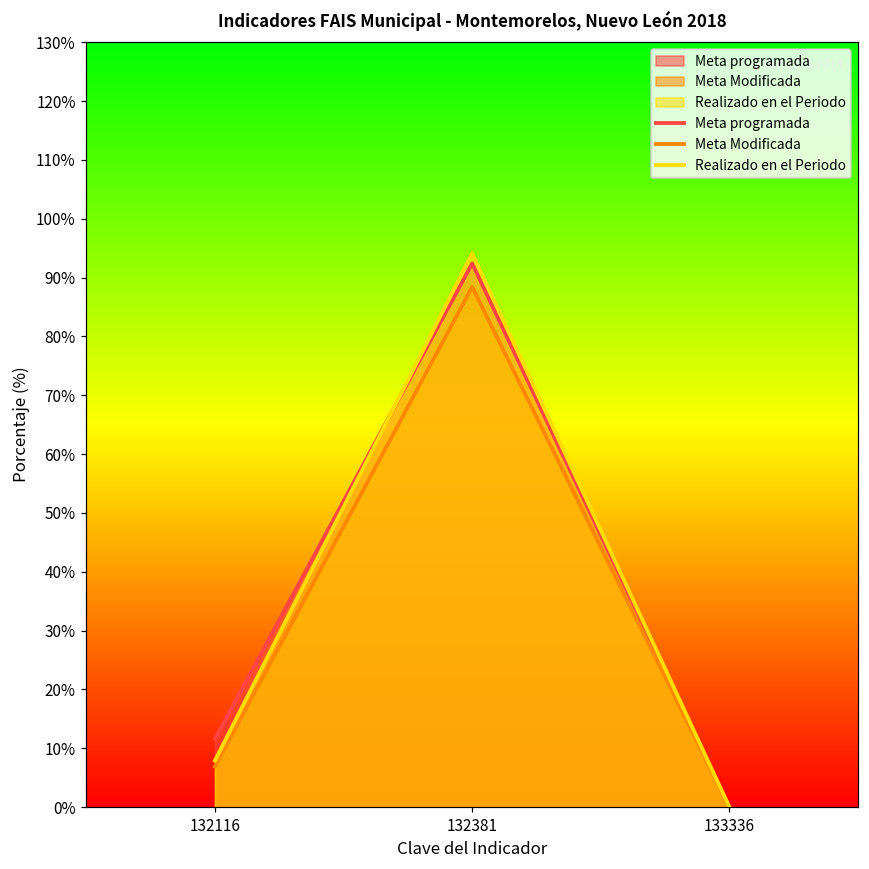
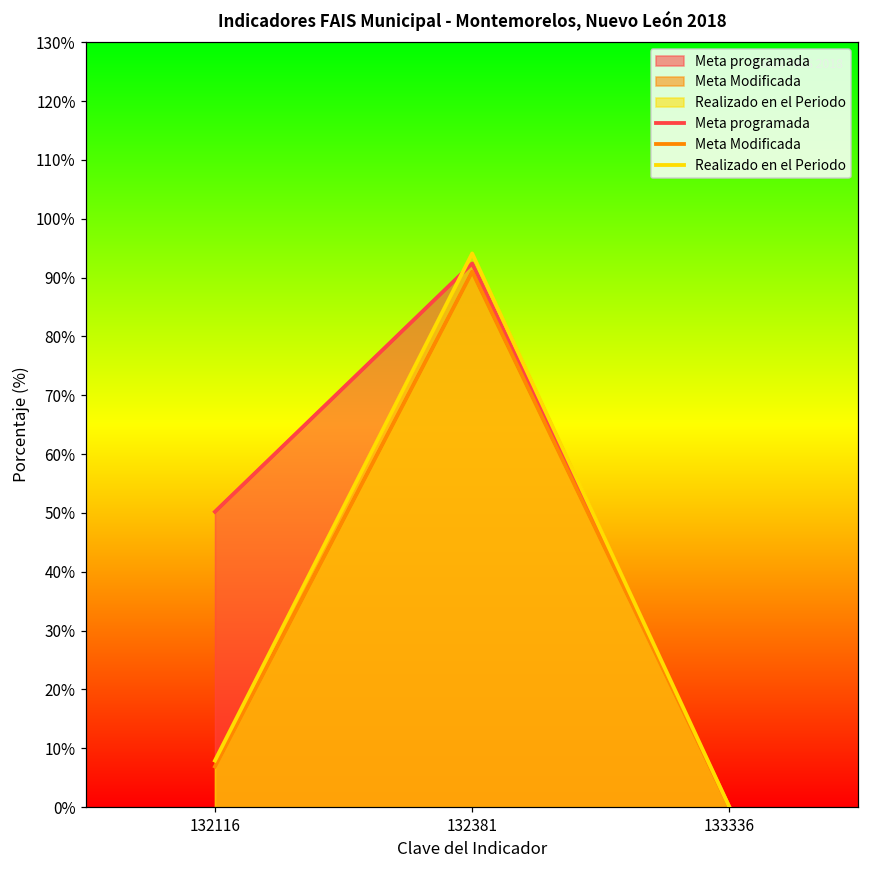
Meta programada, 132116: 12% -> 50%
Meta Modificada, 132381: 88% -> 91%
